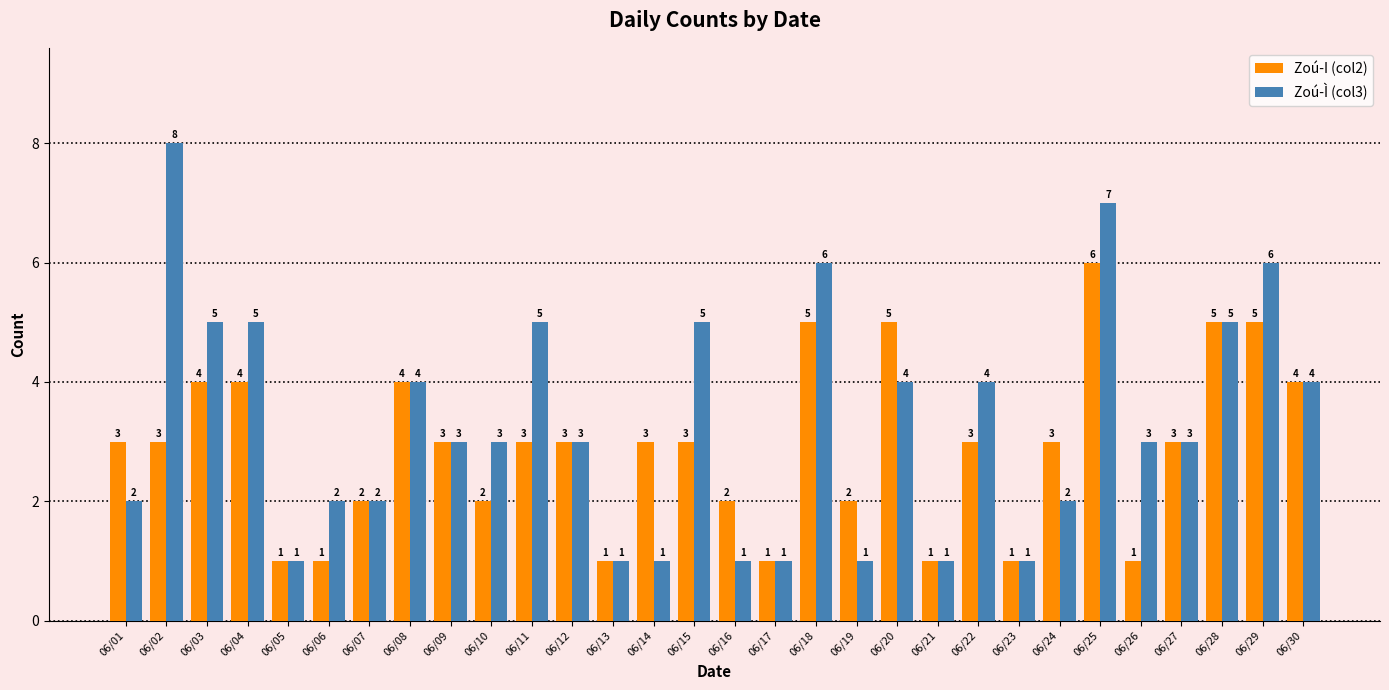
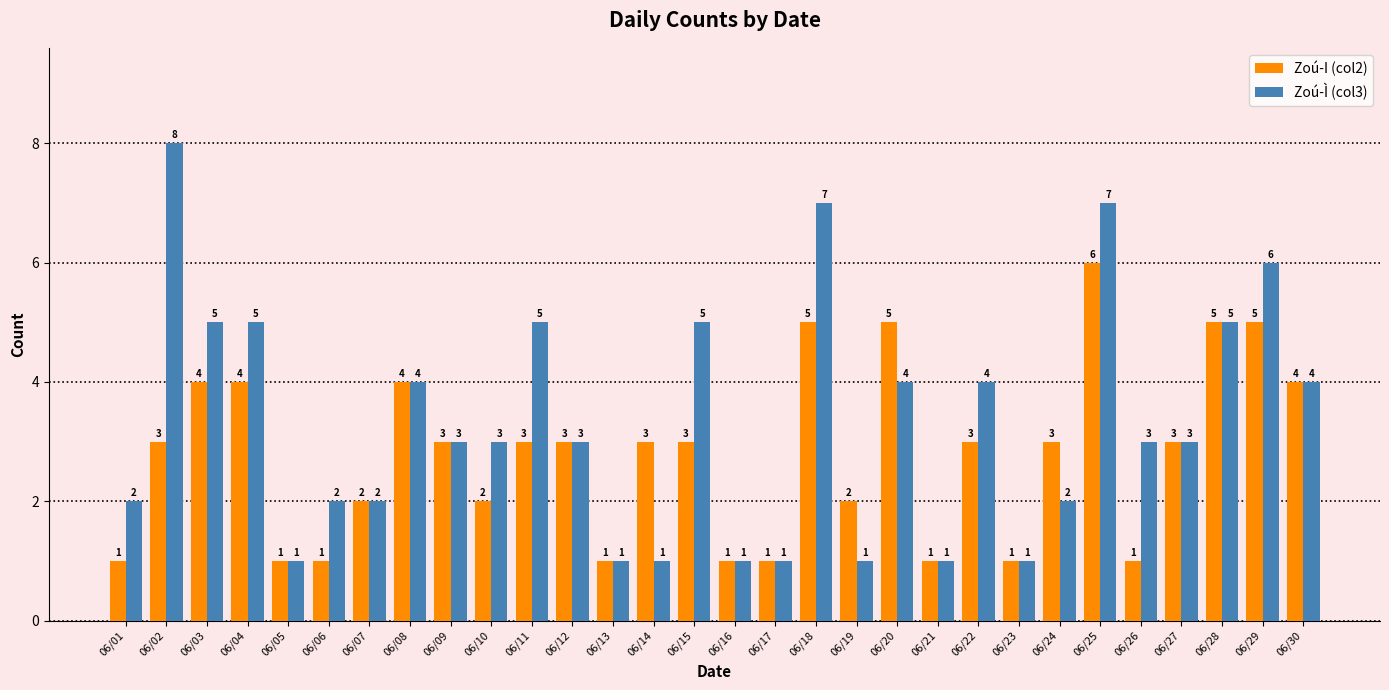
Zoú-I (col2), 06/01: 3 -> 1
Zoú-I (col2), 06/16: 2 -> 1
Zoú-Ì (col3), 06/18: 6 -> 7
